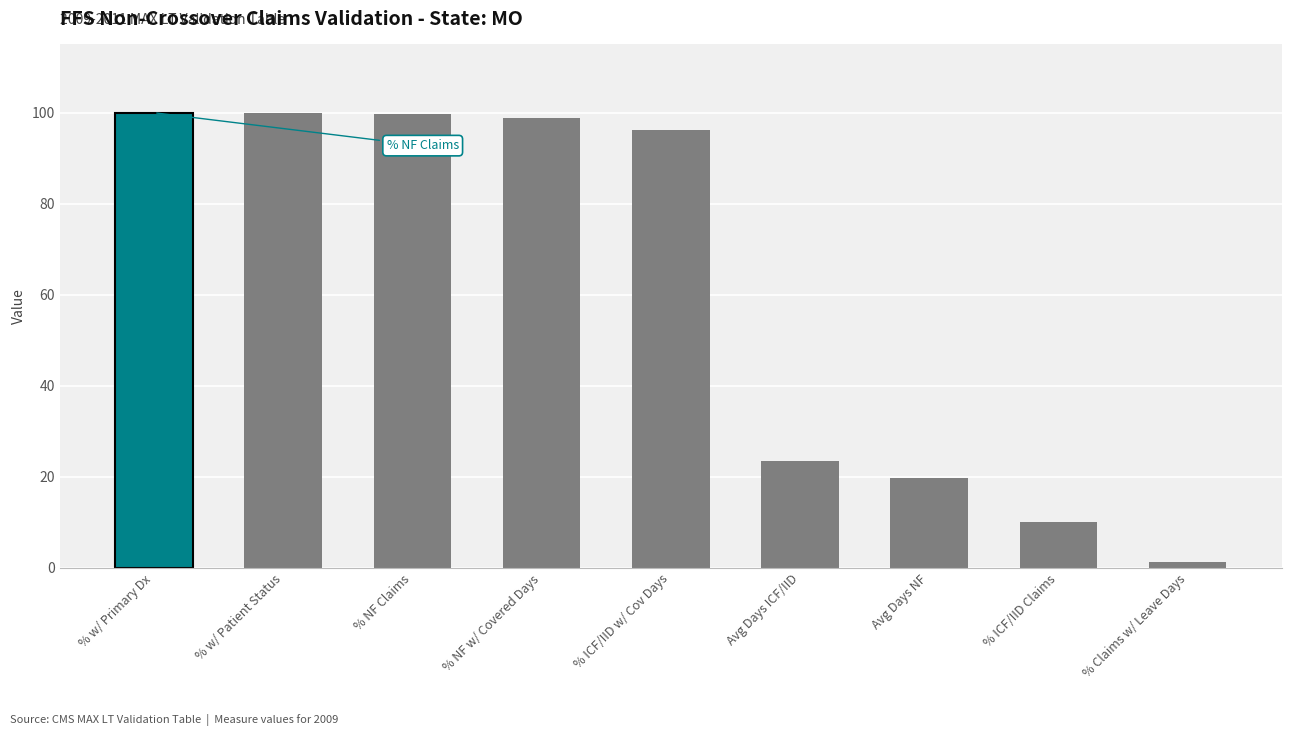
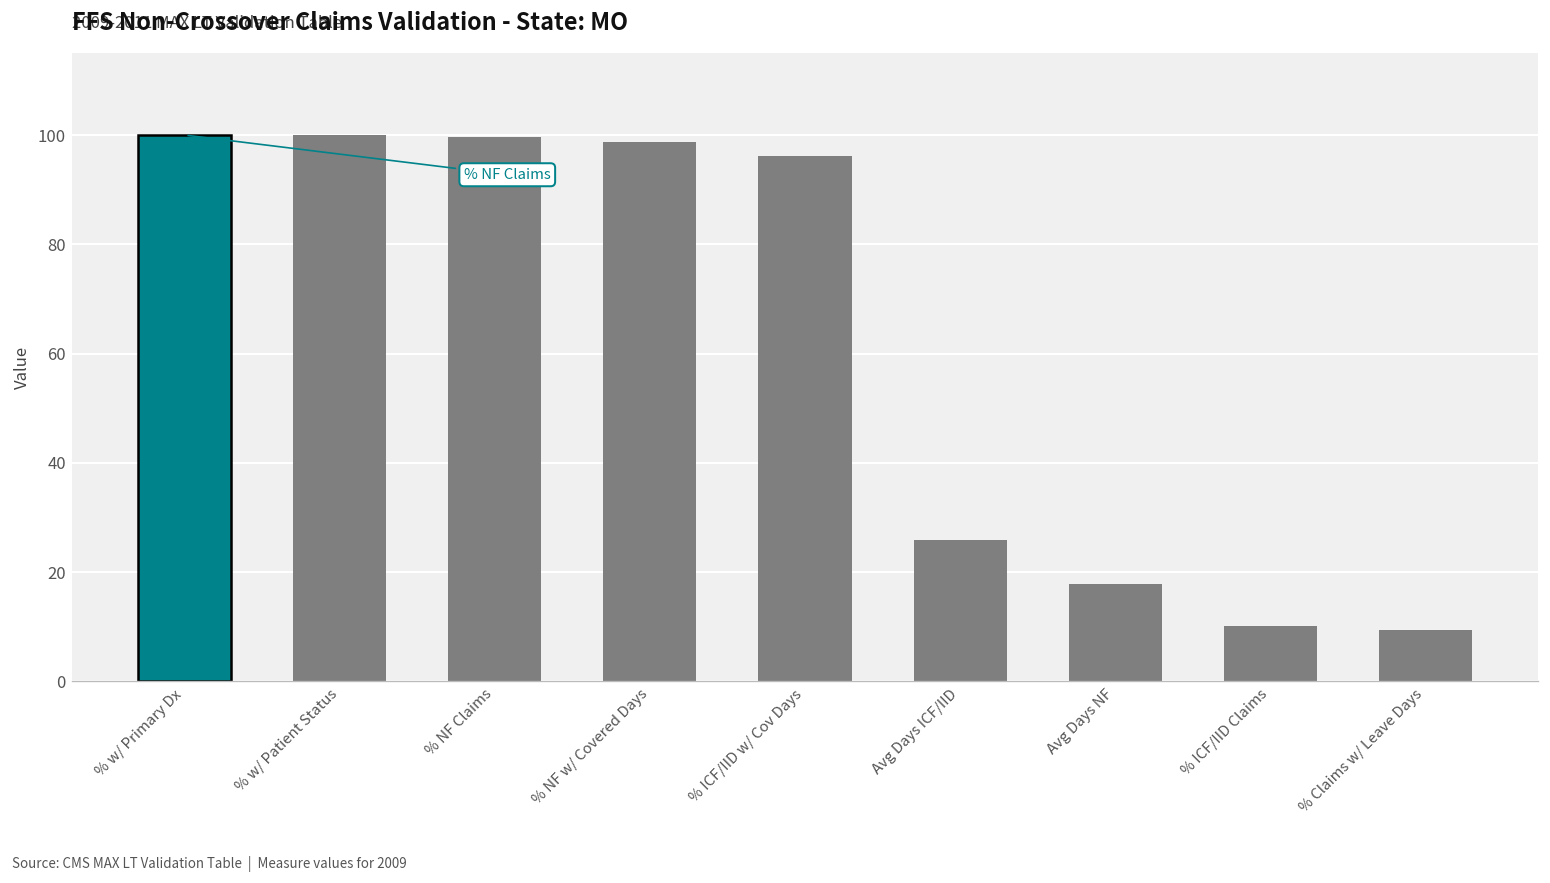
Avg Days ICF/IID: 24 -> 26
Avg Days NF: 20 -> 18
% Claims w/ Leave Days: 1 -> 9
